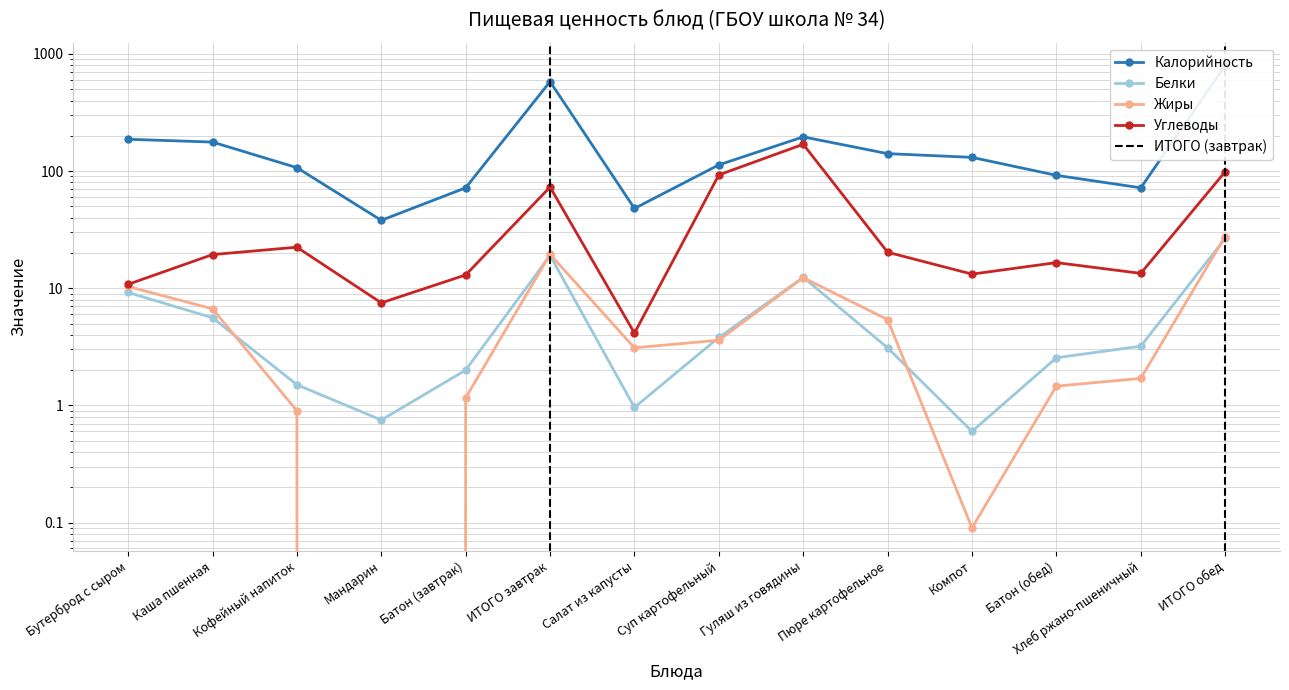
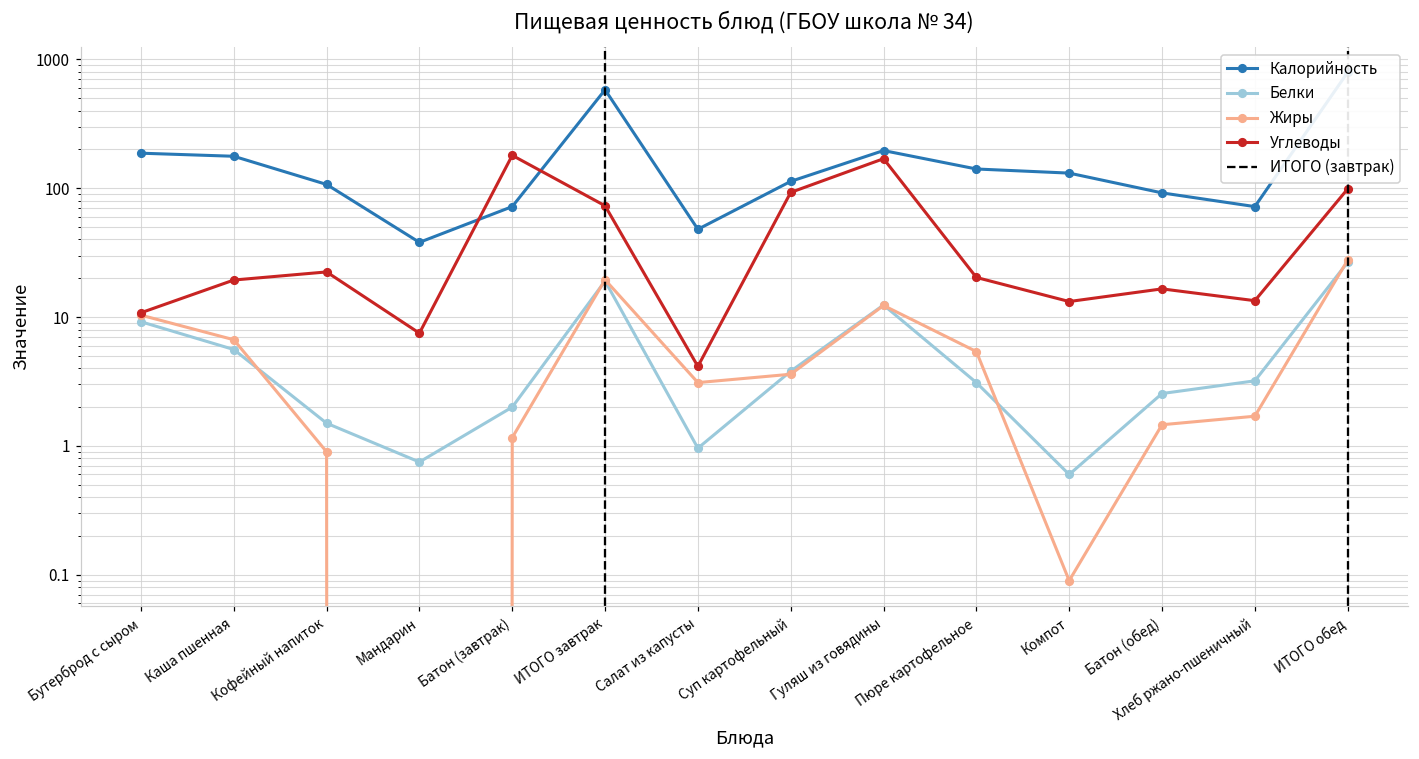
Углеводы, Батон (завтрак): 13 -> 180
